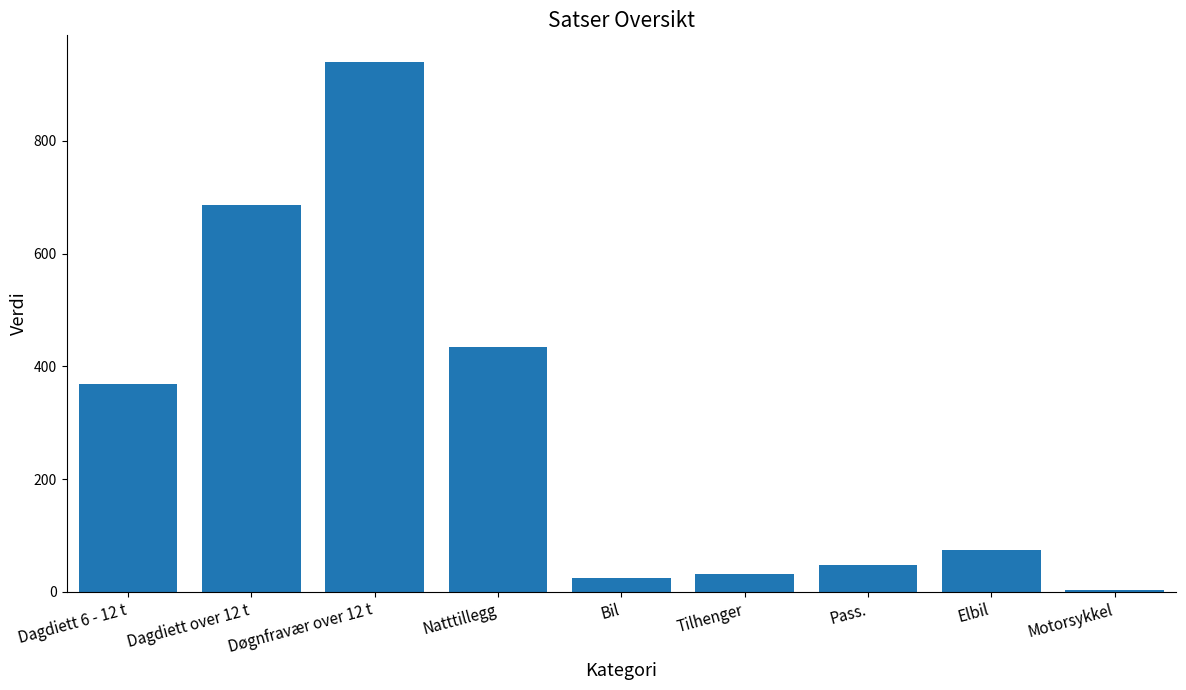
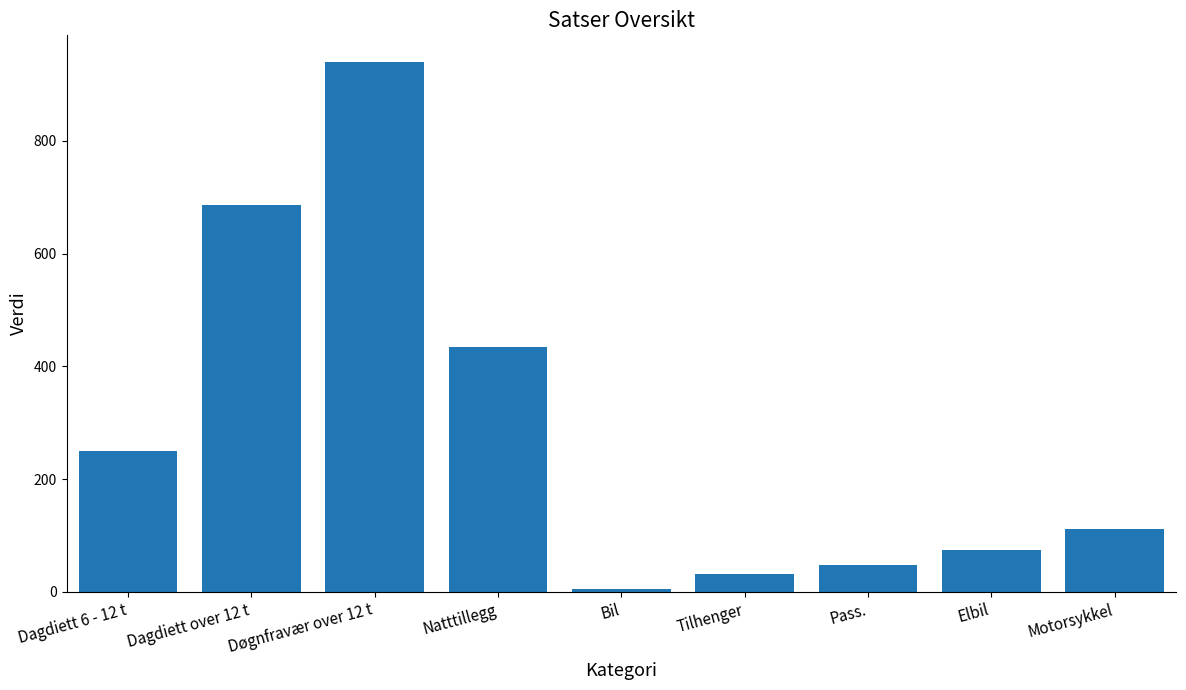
Dagdiett 6 - 12 t: 370 -> 250
Bil: 20 -> 0
Motorsykkel: 0 -> 110
